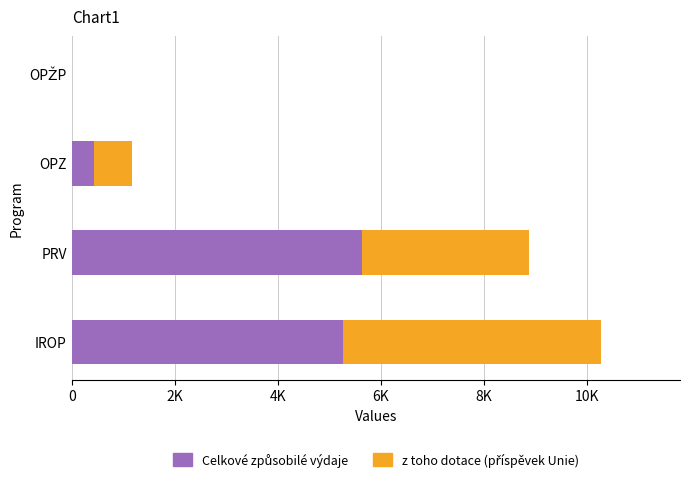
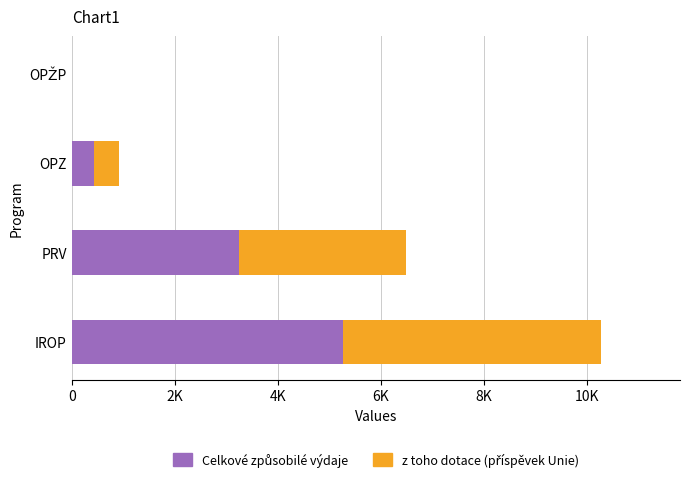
z toho dotace (příspěvek Unie), OPZ: 700 -> 500
Celkové způsobilé výdaje, PRV: 5600 -> 3200
